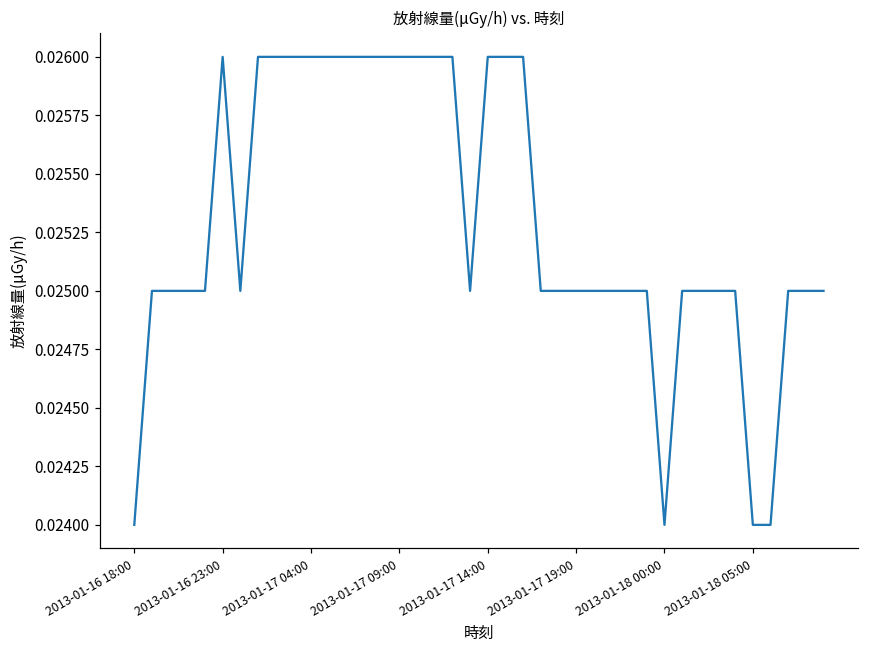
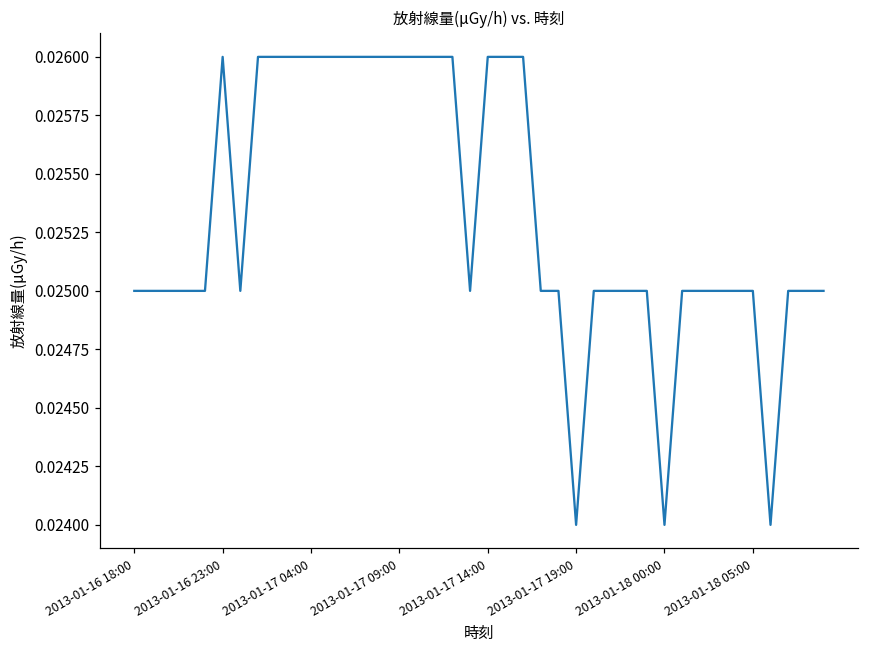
2013-01-16 18:00: 0.024 -> 0.025
2013-01-17 19:00: 0.025 -> 0.024
2013-01-18 05:00: 0.024 -> 0.025
